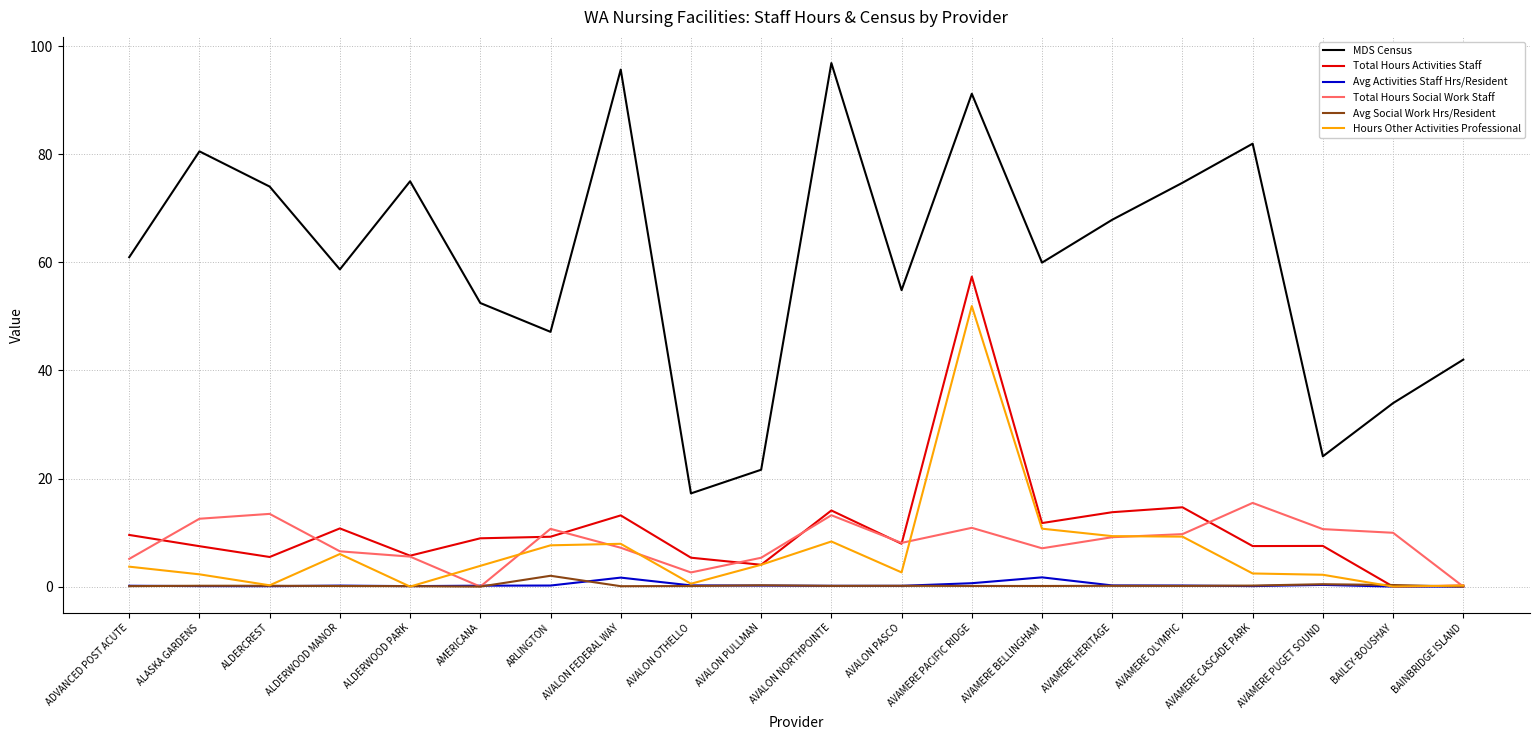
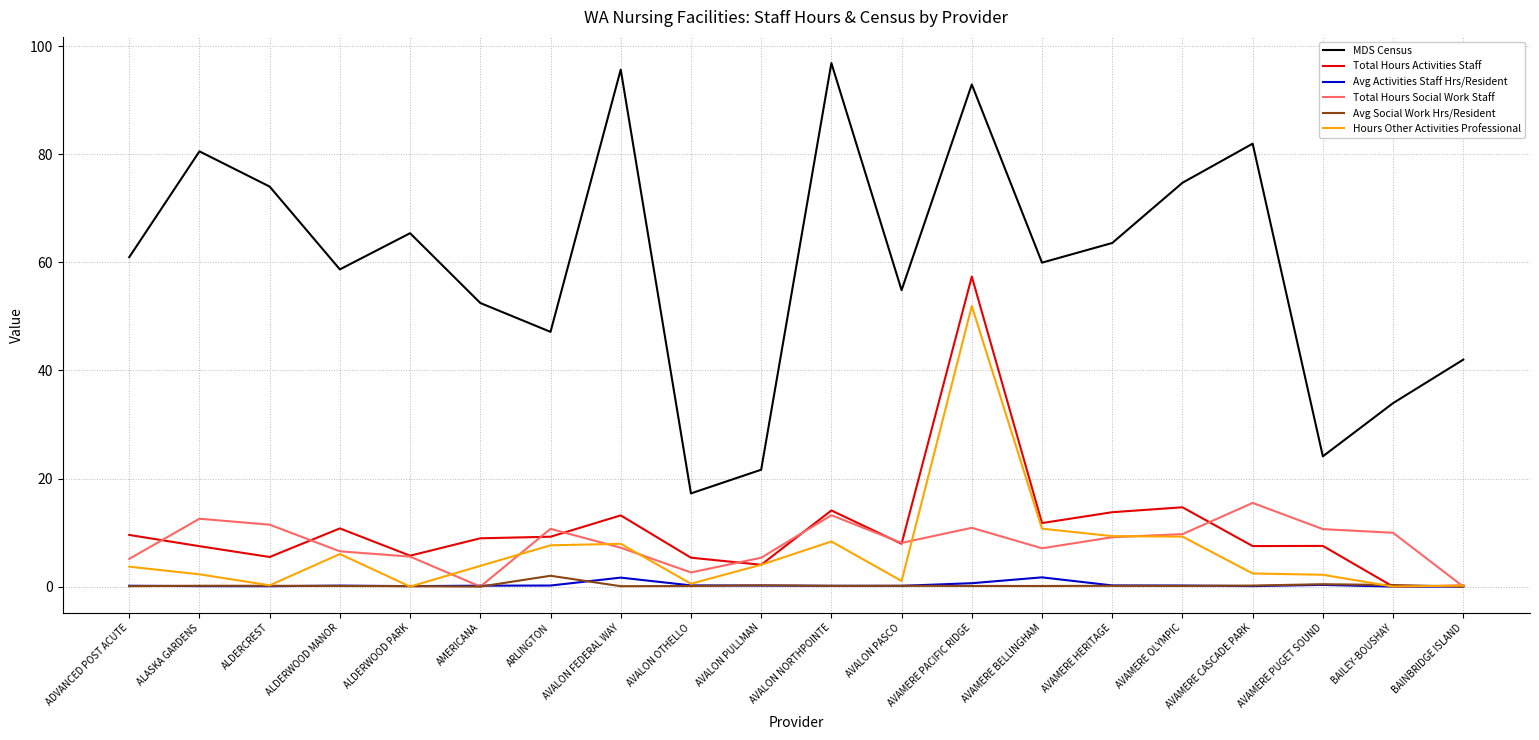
Total Hours Social Work Staff, ALDERCREST: 13 -> 11
MDS Census, ALDERWOOD PARK: 75 -> 65
Hours Other Activities Professional, AVALON PASCO: 3 -> 1
MDS Census, AVAMERE PACIFIC RIDGE: 91 -> 93
MDS Census, AVAMERE HERITAGE: 68 -> 64
